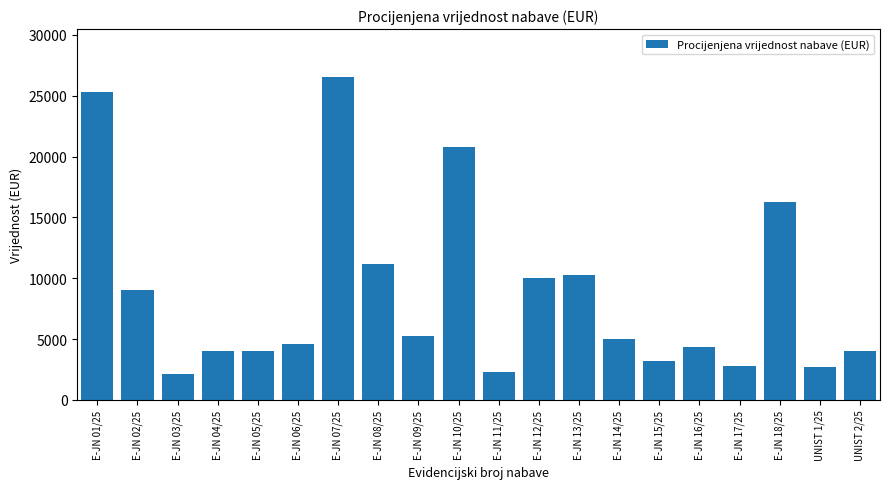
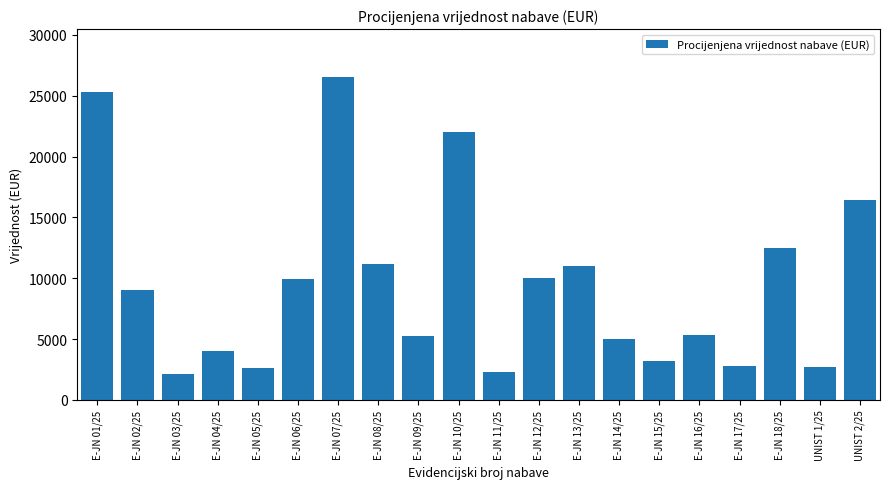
E-JN 05/25: 4000 -> 2700
E-JN 06/25: 4600 -> 9900
E-JN 10/25: 20800 -> 22000
E-JN 13/25: 10300 -> 11000
E-JN 16/25: 4400 -> 5300
E-JN 18/25: 16300 -> 12500
UNIST 2/25: 4000 -> 16400
